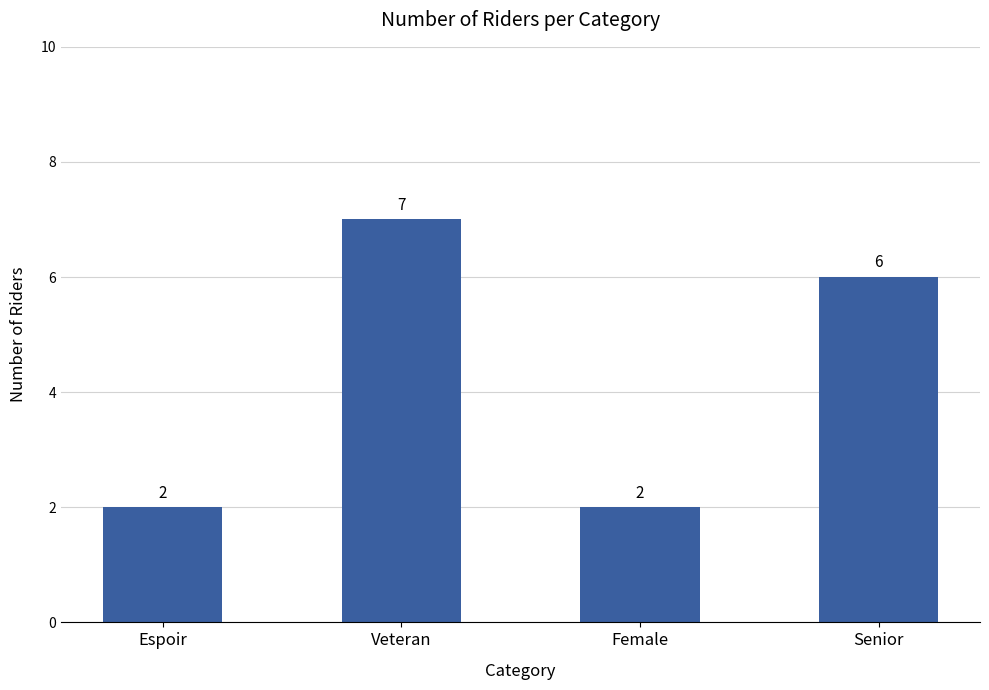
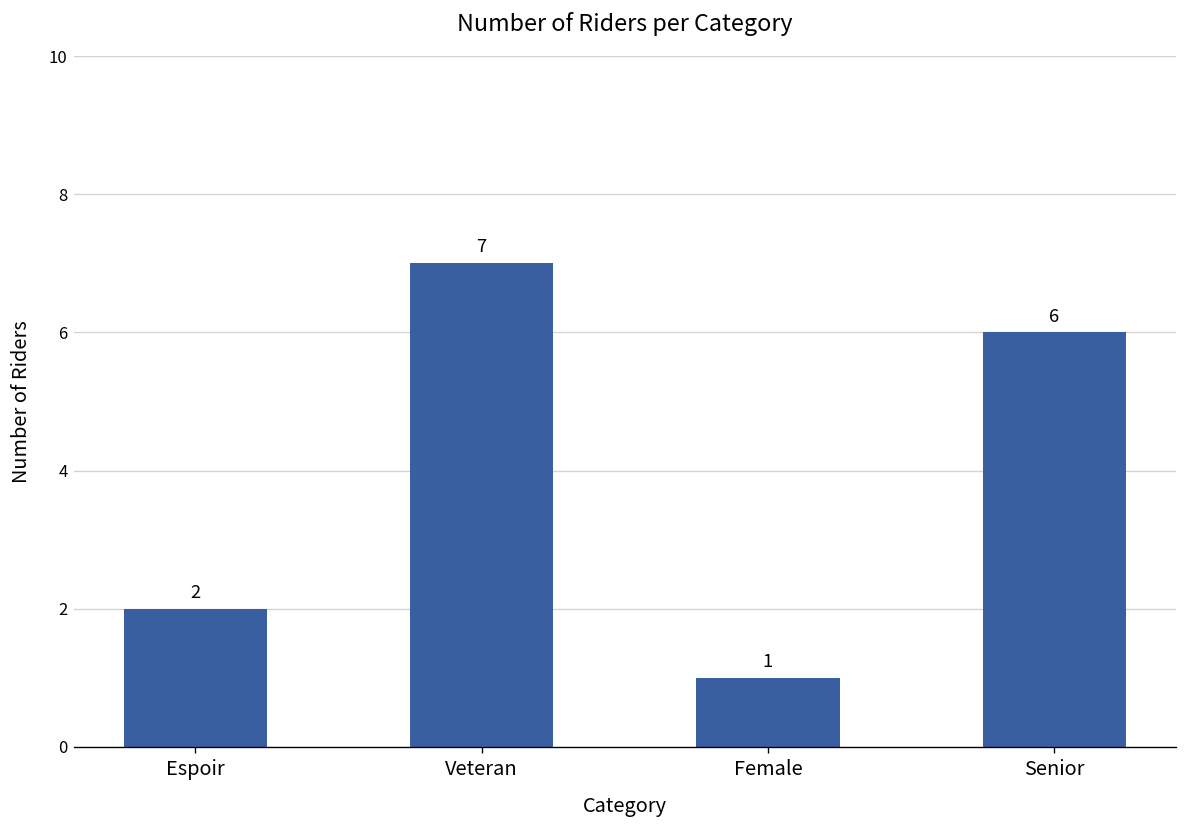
Female: 2 -> 1
